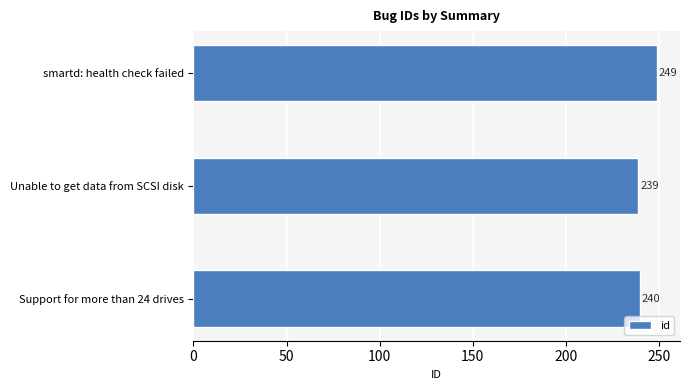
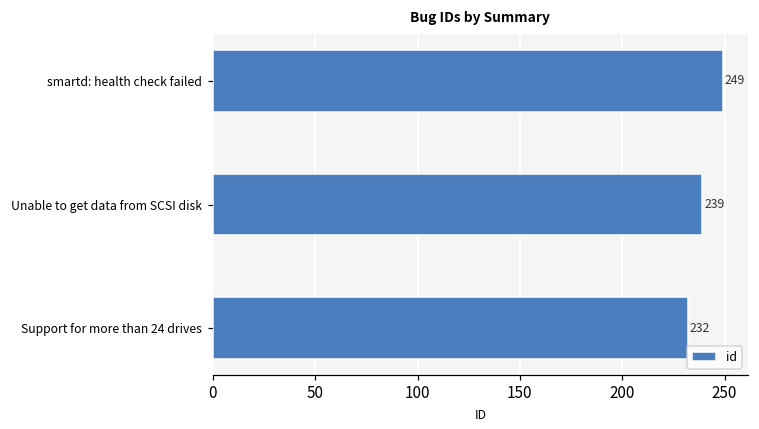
Support for more than 24 drives: 240 -> 232
